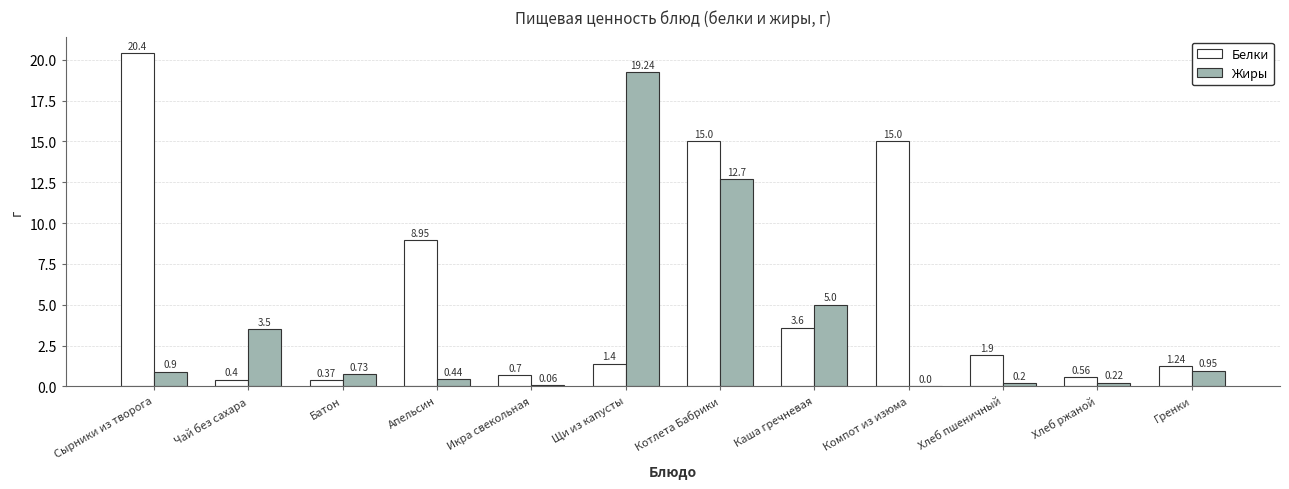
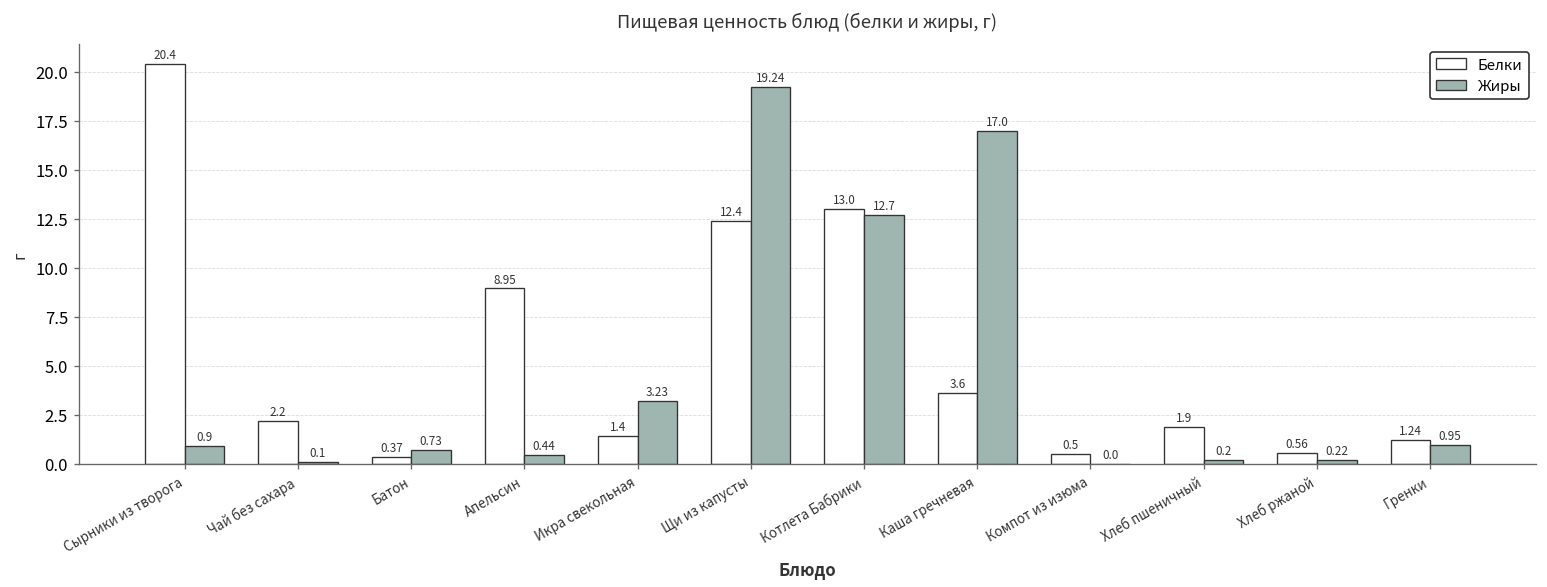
Белки, Чай без сахара: 0.4 -> 2.2
Жиры, Чай без сахара: 3.5 -> 0.1
Белки, Икра свекольная: 0.7 -> 1.4
Жиры, Икра свекольная: 0.06 -> 3.23
Белки, Щи из капусты: 1.4 -> 12.4
Белки, Котлета Бабрики: 15.0 -> 13.0
Жиры, Каша гречневая: 5.0 -> 17.0
Белки, Компот из изюма: 15.0 -> 0.5
